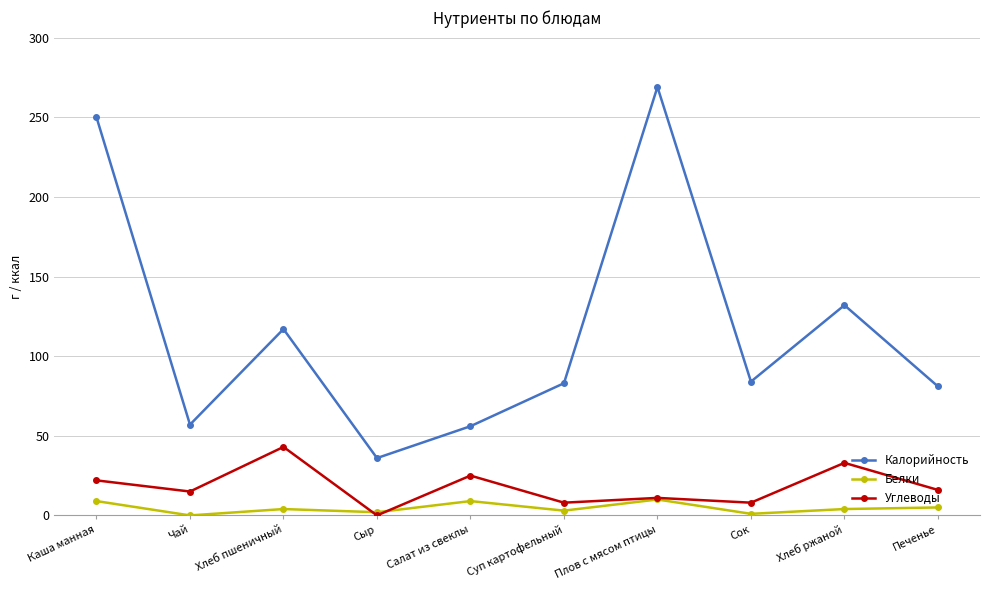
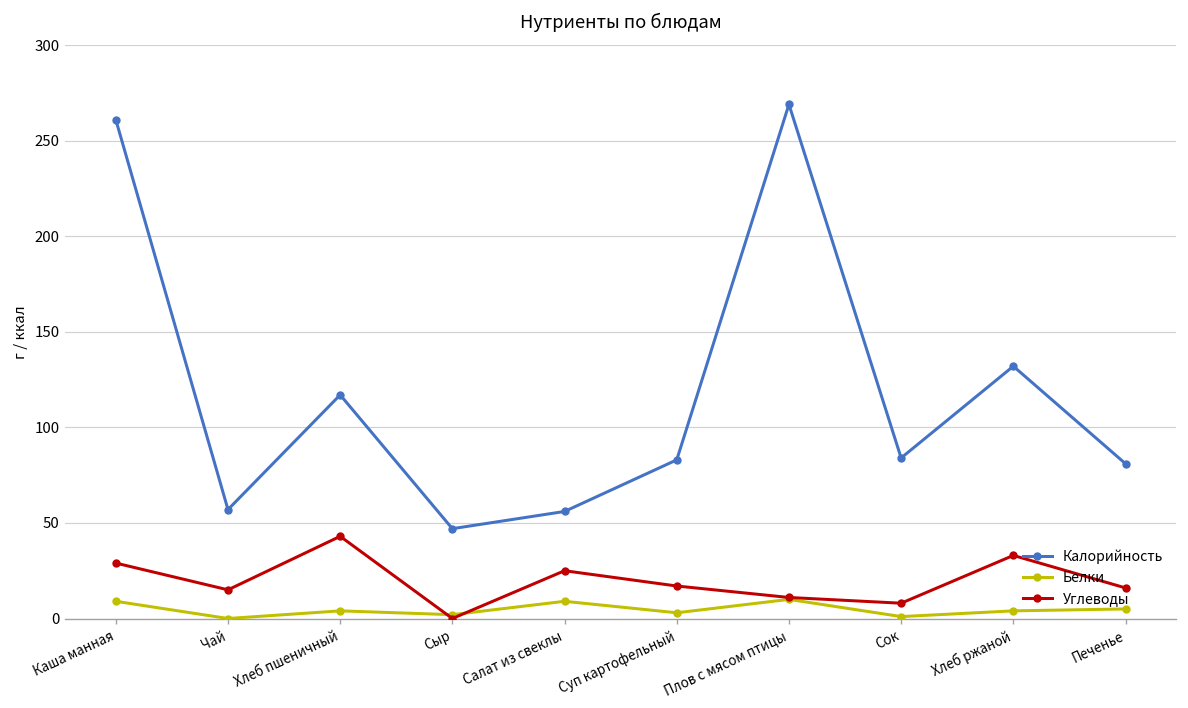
Калорийность, Каша манная: 250 -> 261
Углеводы, Каша манная: 22 -> 29
Калорийность, Сыр: 36 -> 47
Углеводы, Суп картофельный: 8 -> 17
